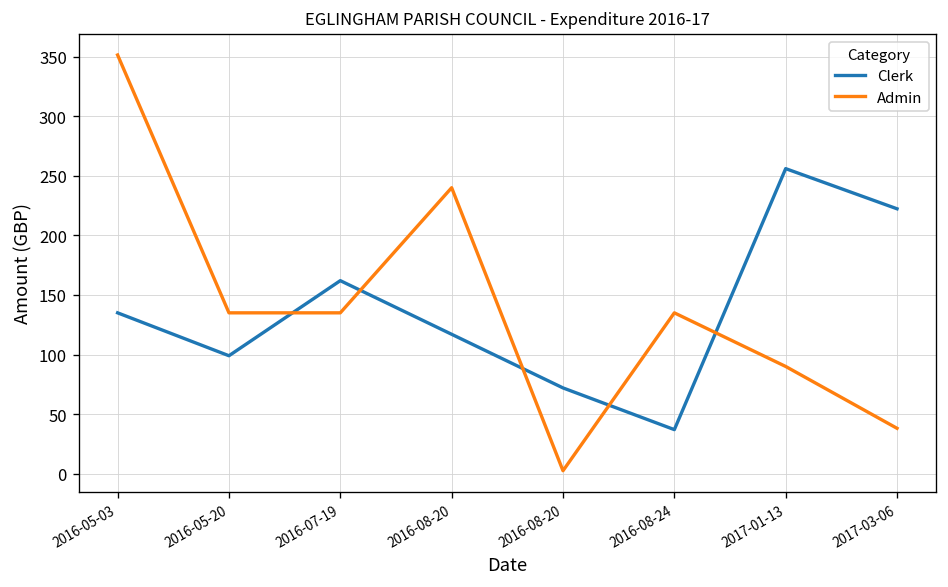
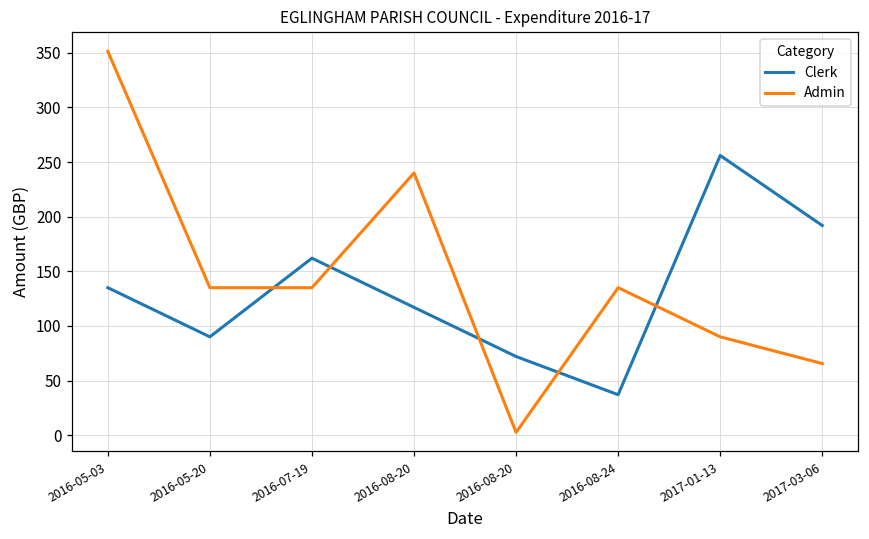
Clerk, 2016-05-20: 100 -> 90
Clerk, 2017-03-06: 220 -> 190
Admin, 2017-03-06: 40 -> 70
